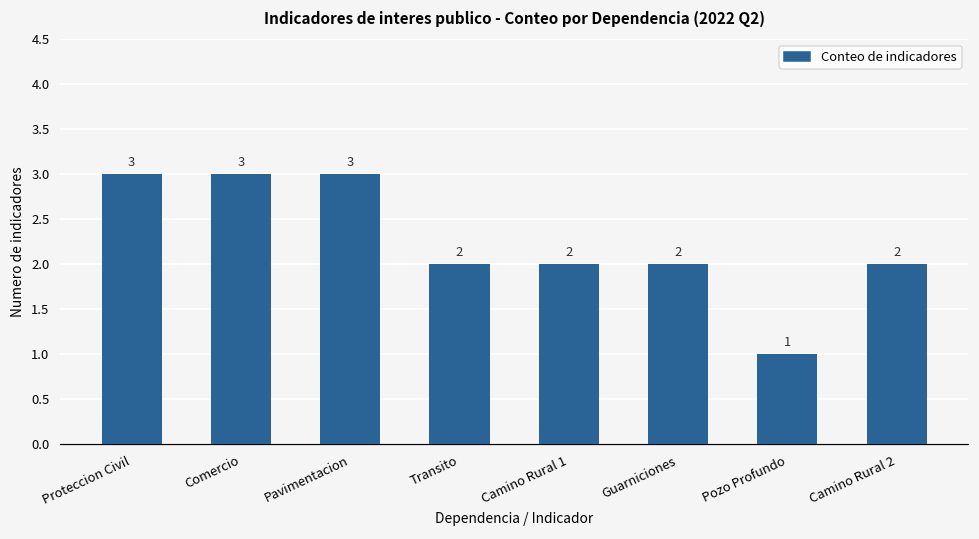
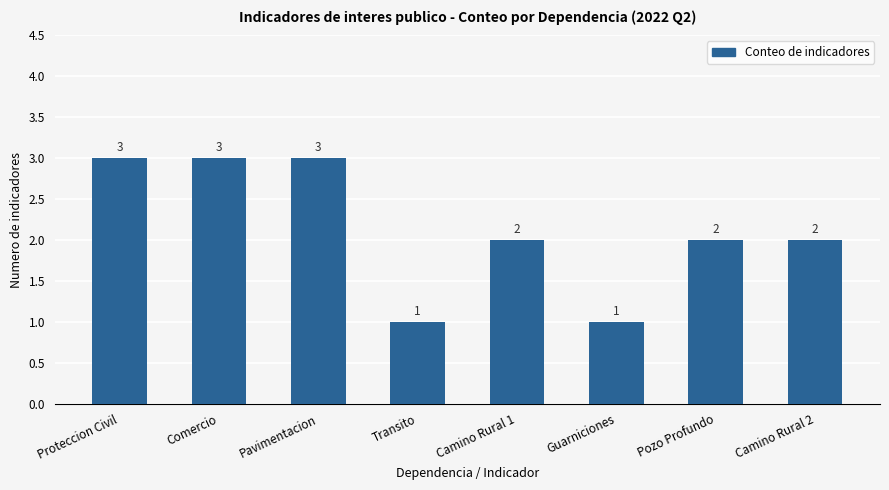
Transito: 2 -> 1
Guarniciones: 2 -> 1
Pozo Profundo: 1 -> 2
